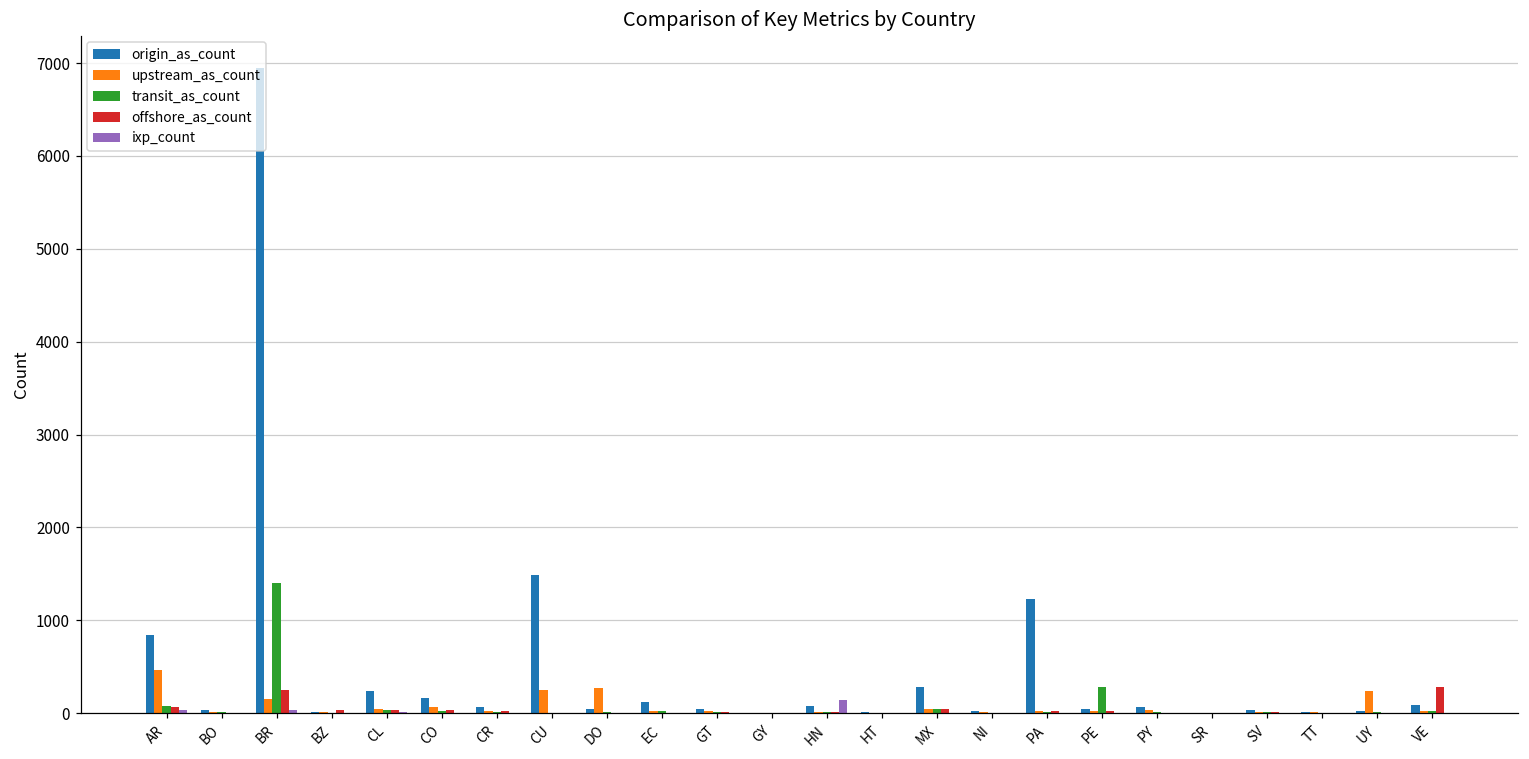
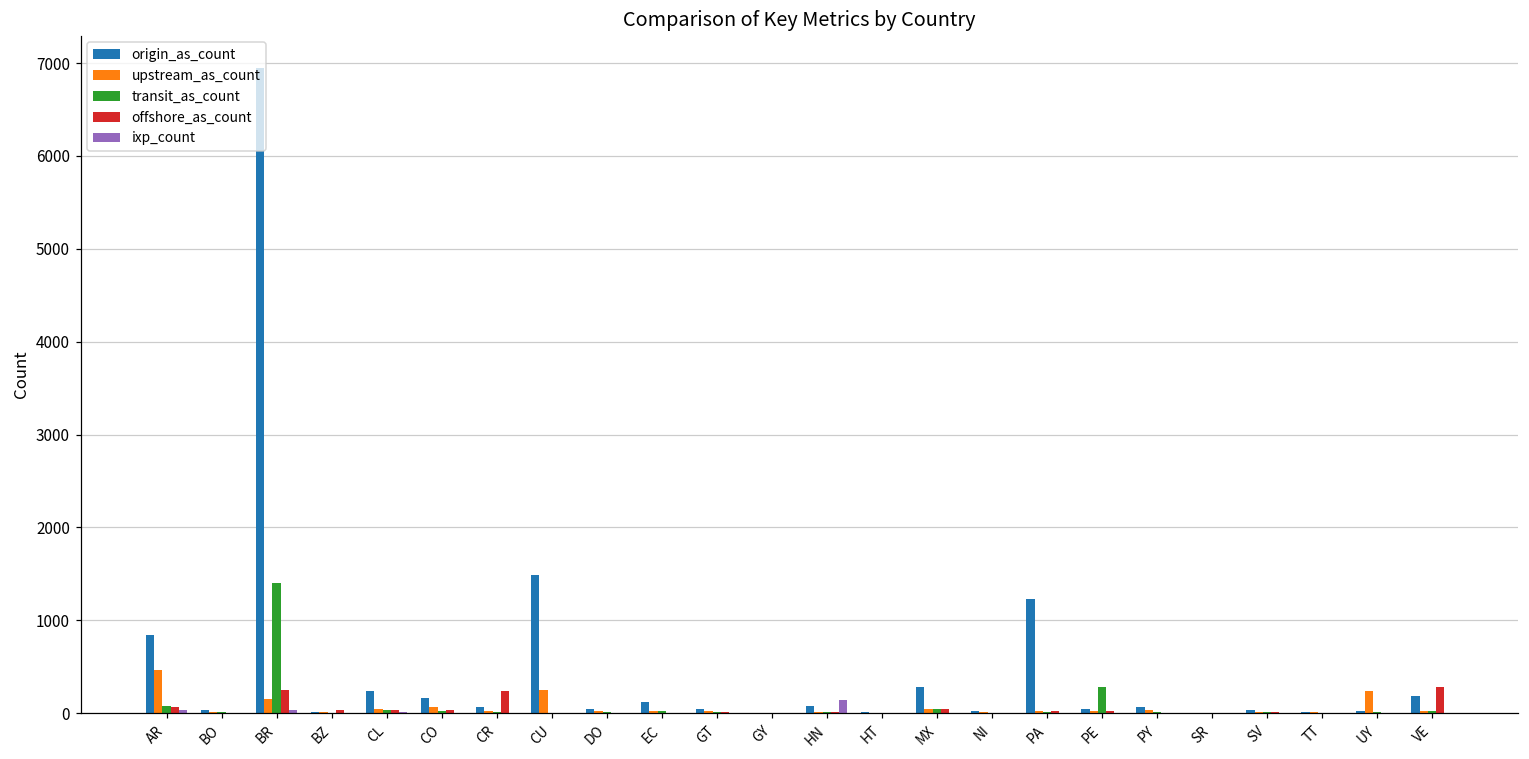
offshore_as_count, CR: 0 -> 200
upstream_as_count, DO: 300 -> 0
origin_as_count, VE: 100 -> 200
